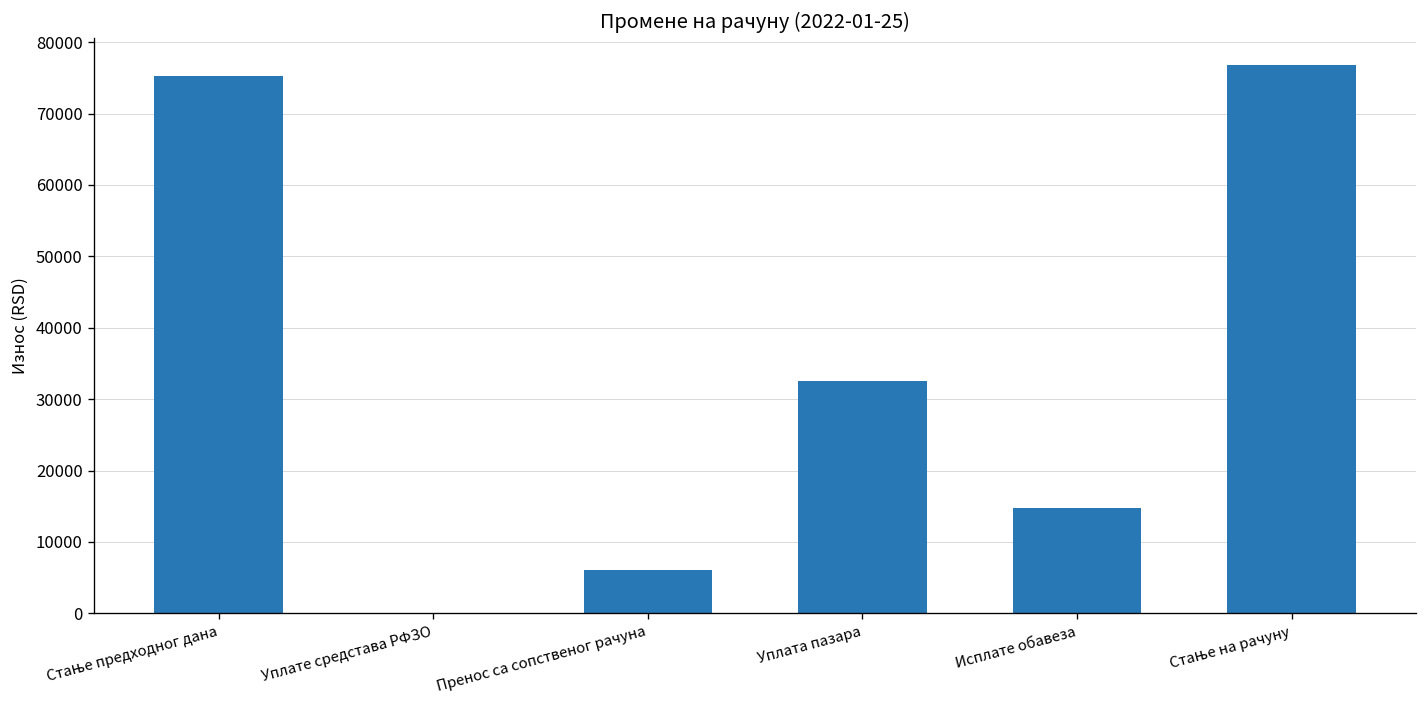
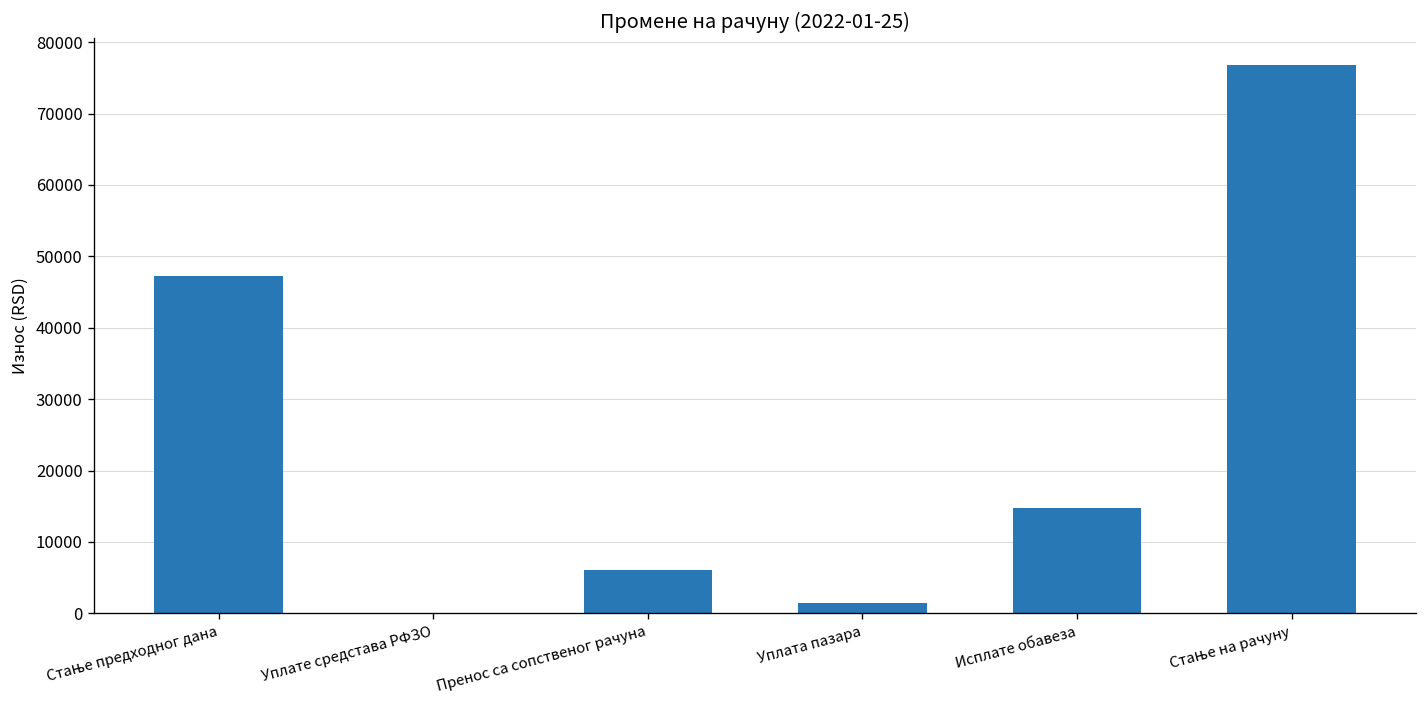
Стање предходног дана: 75000 -> 47000
Уплата пазара: 33000 -> 1000
